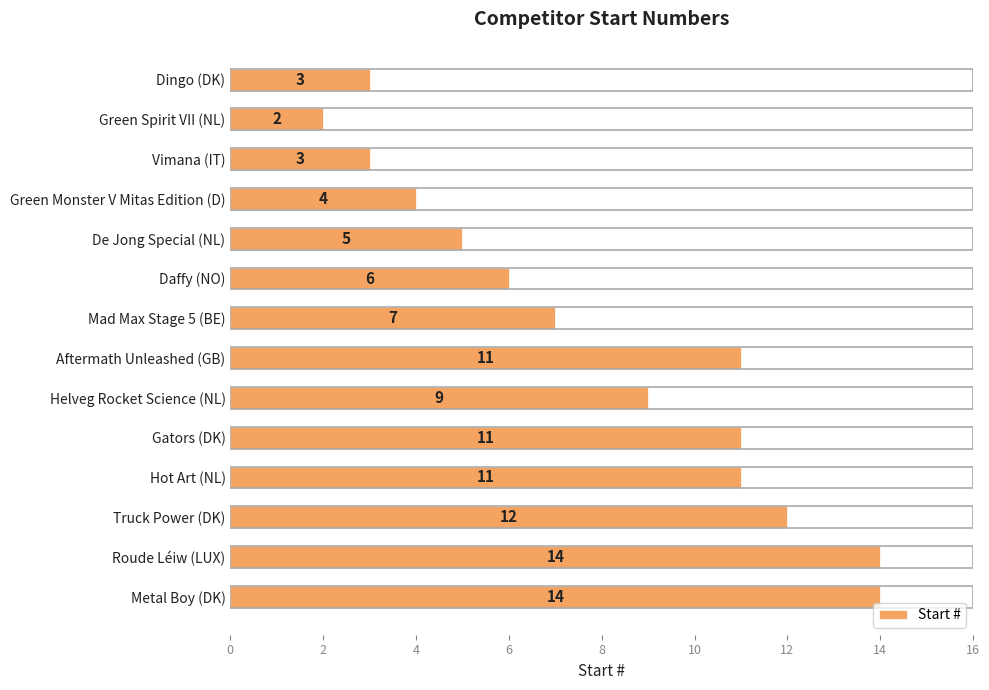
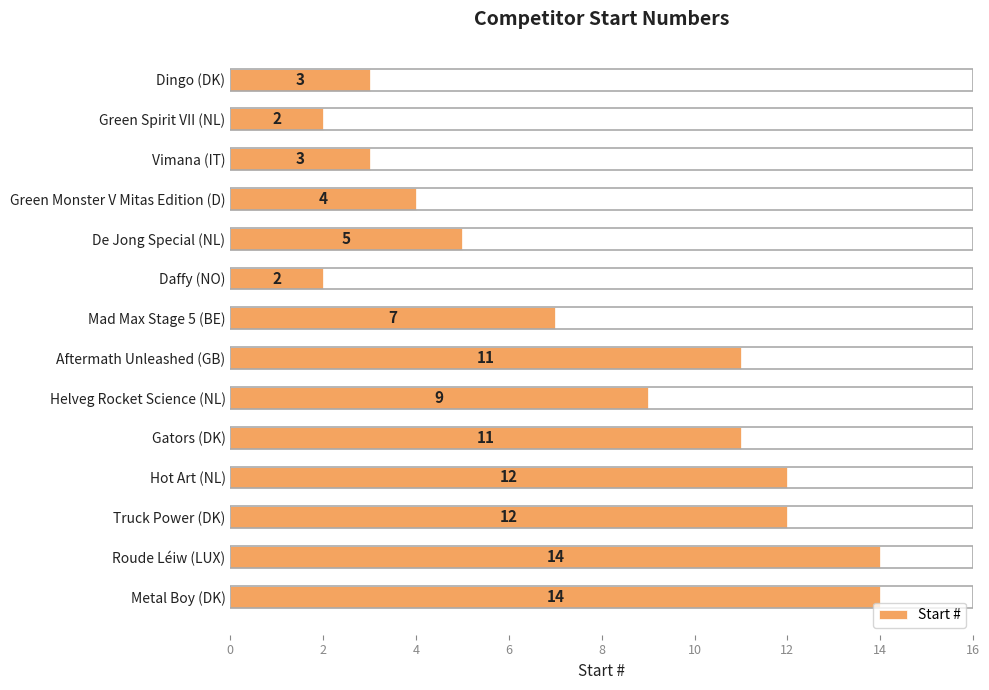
Daffy (NO): 6 -> 2
Hot Art (NL): 11 -> 12
